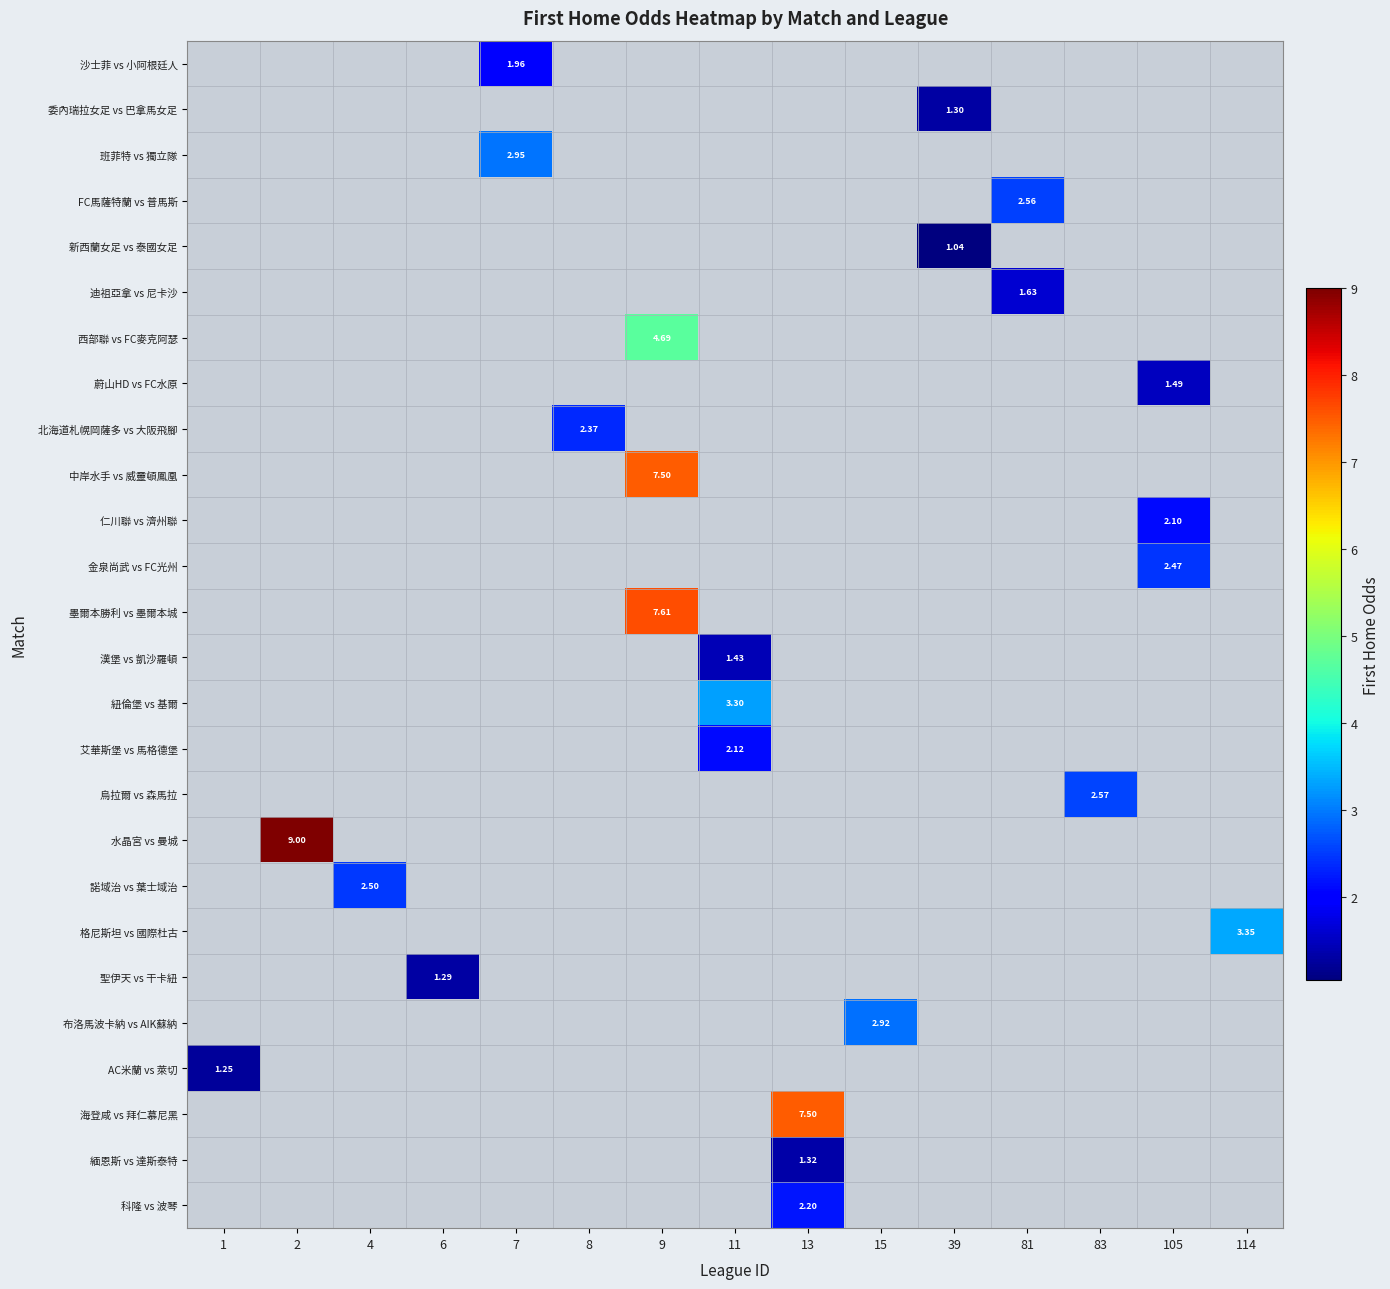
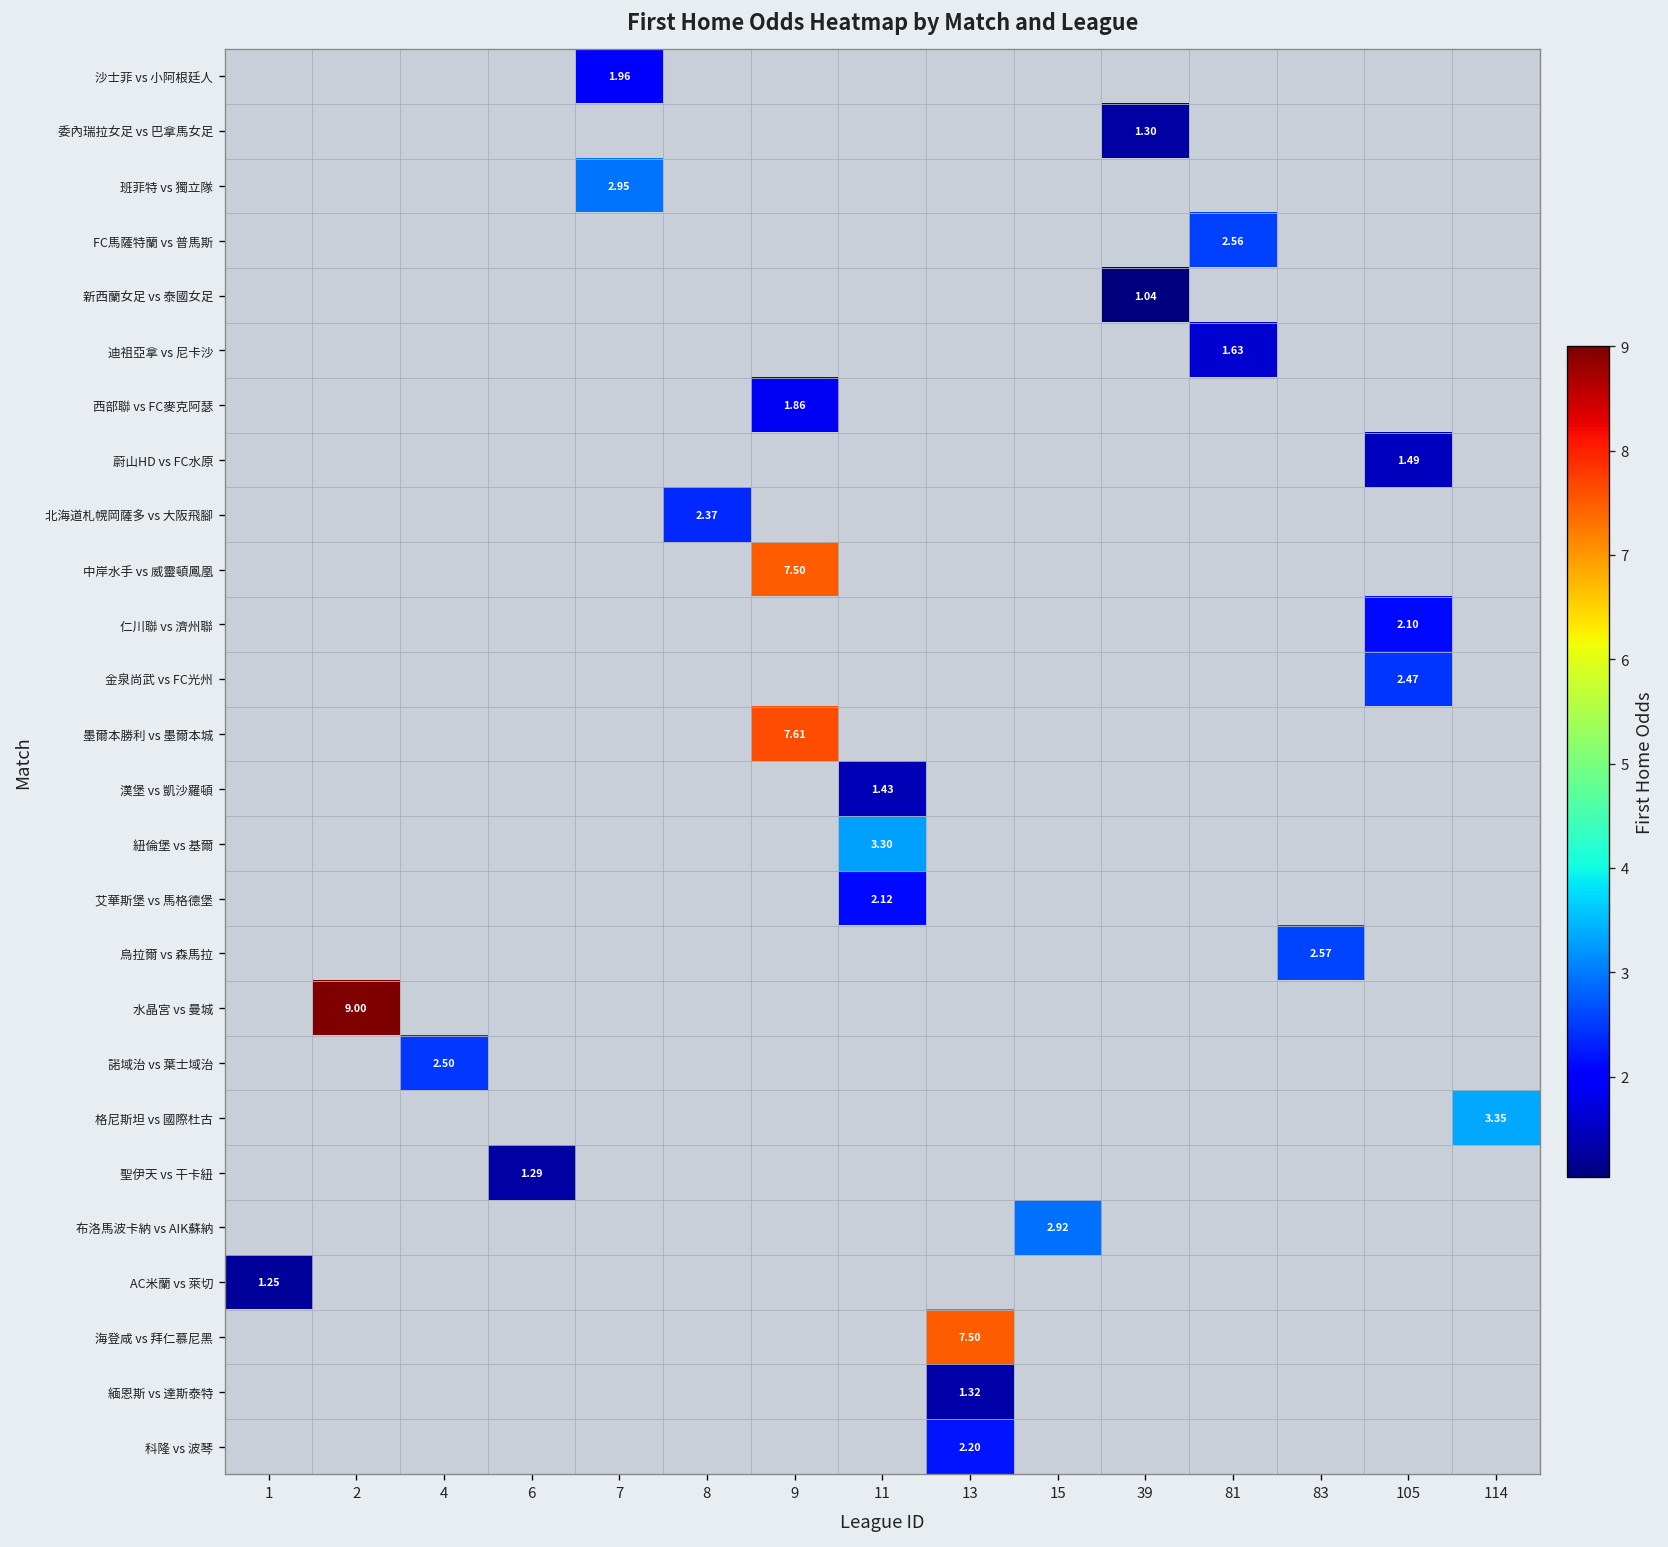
西部聯 vs FC麥克阿瑟, 9: 4.69 -> 1.86
